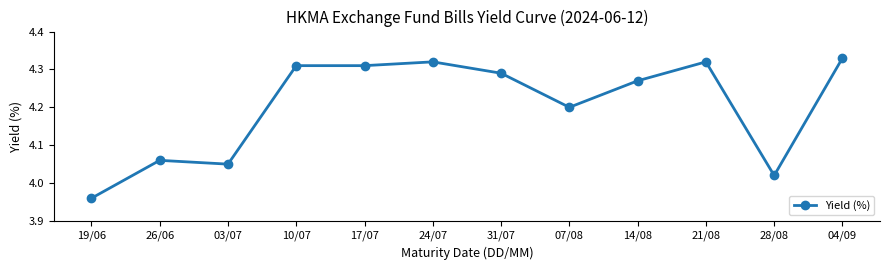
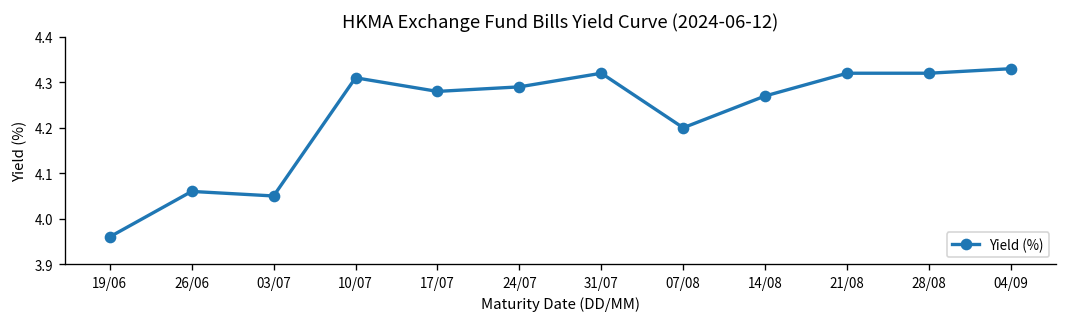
17/07: 4.31 -> 4.28
24/07: 4.32 -> 4.29
31/07: 4.29 -> 4.32
28/08: 4.02 -> 4.32
